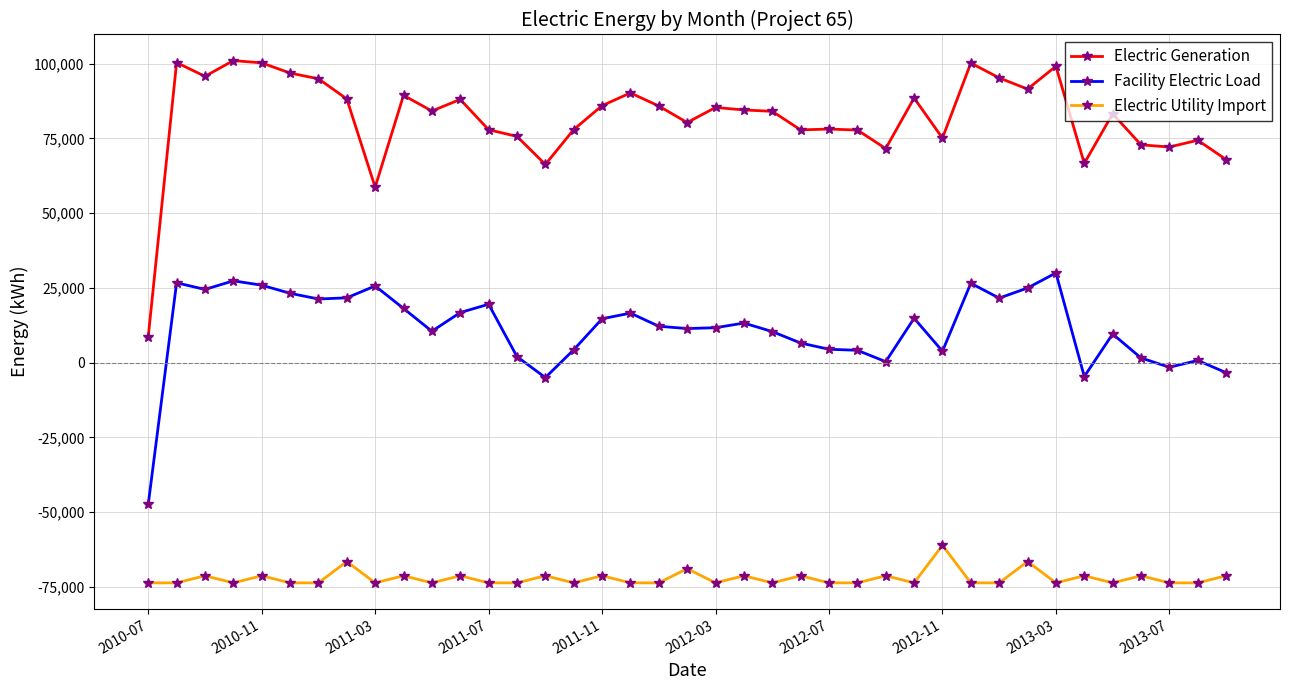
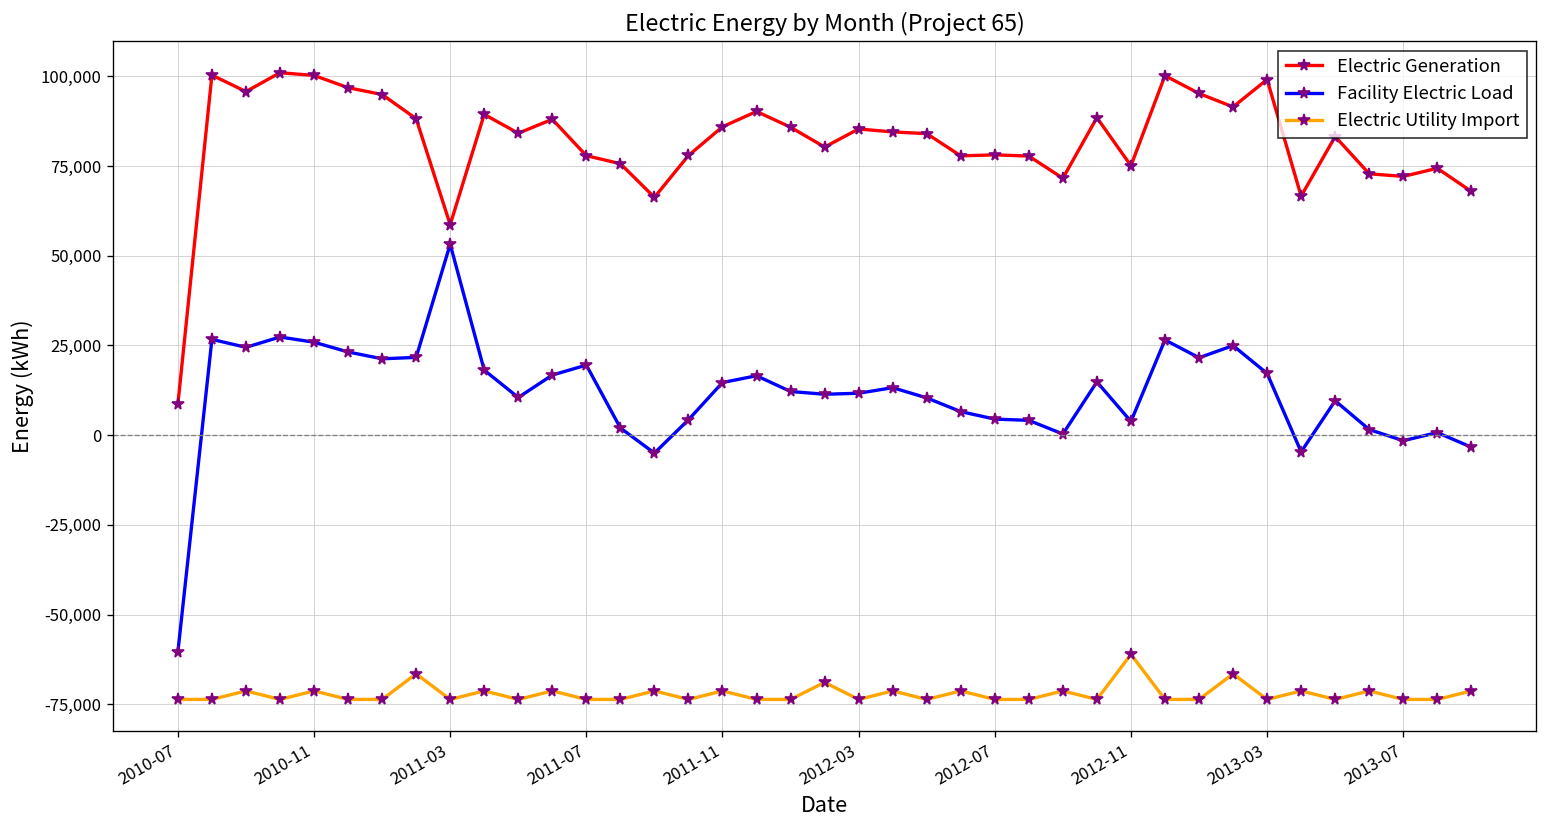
Facility Electric Load, 2010-07: -47,000 -> -60,000
Facility Electric Load, 2011-03: 26,000 -> 53,000
Facility Electric Load, 2013-03: 30,000 -> 17,000
